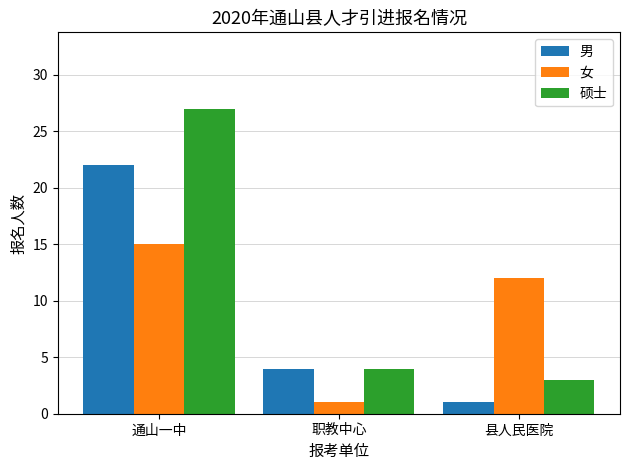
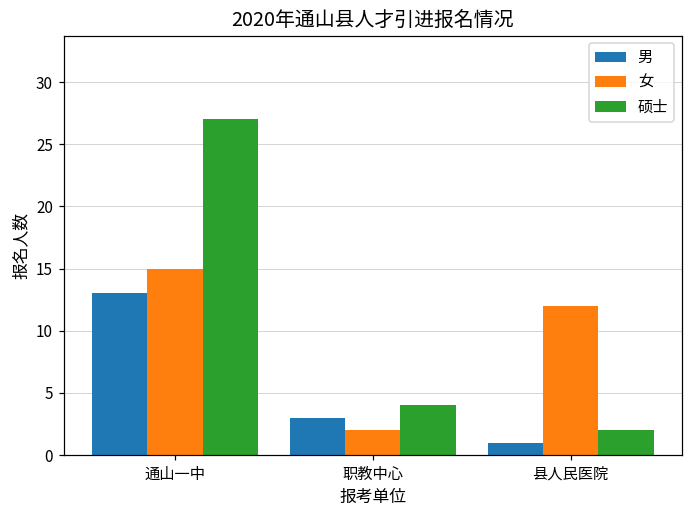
男, 通山一中: 22 -> 13
男, 职教中心: 4 -> 3
女, 职教中心: 1 -> 2
硕士, 县人民医院: 3 -> 2
